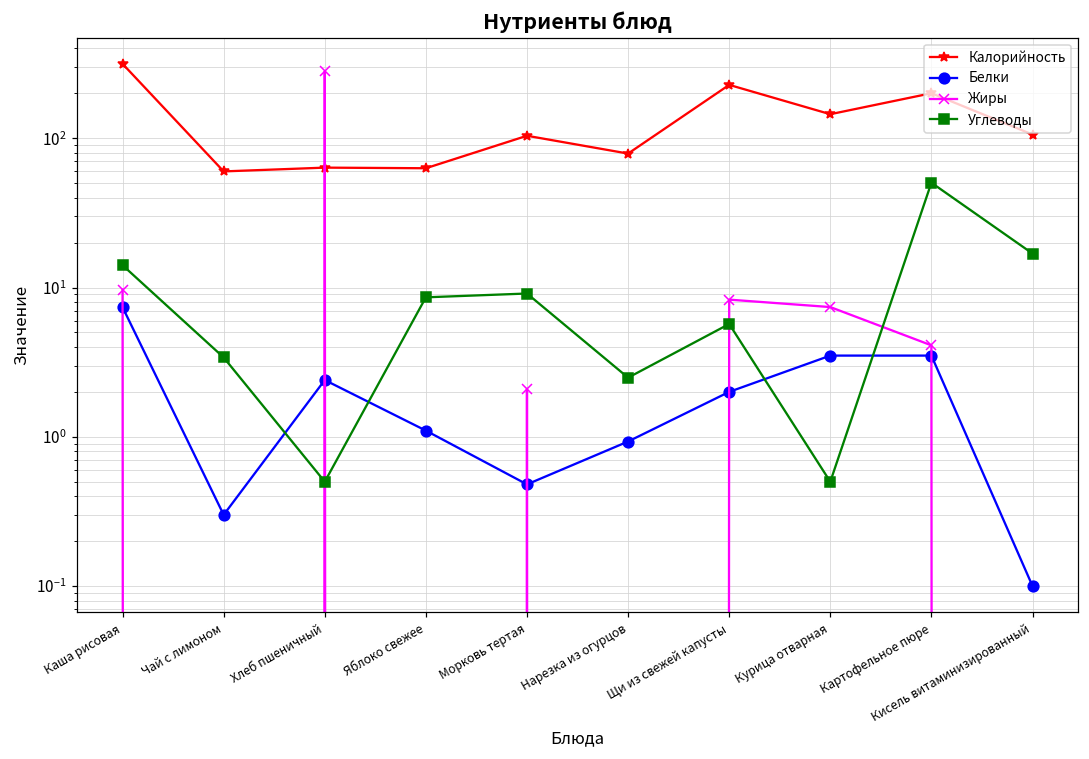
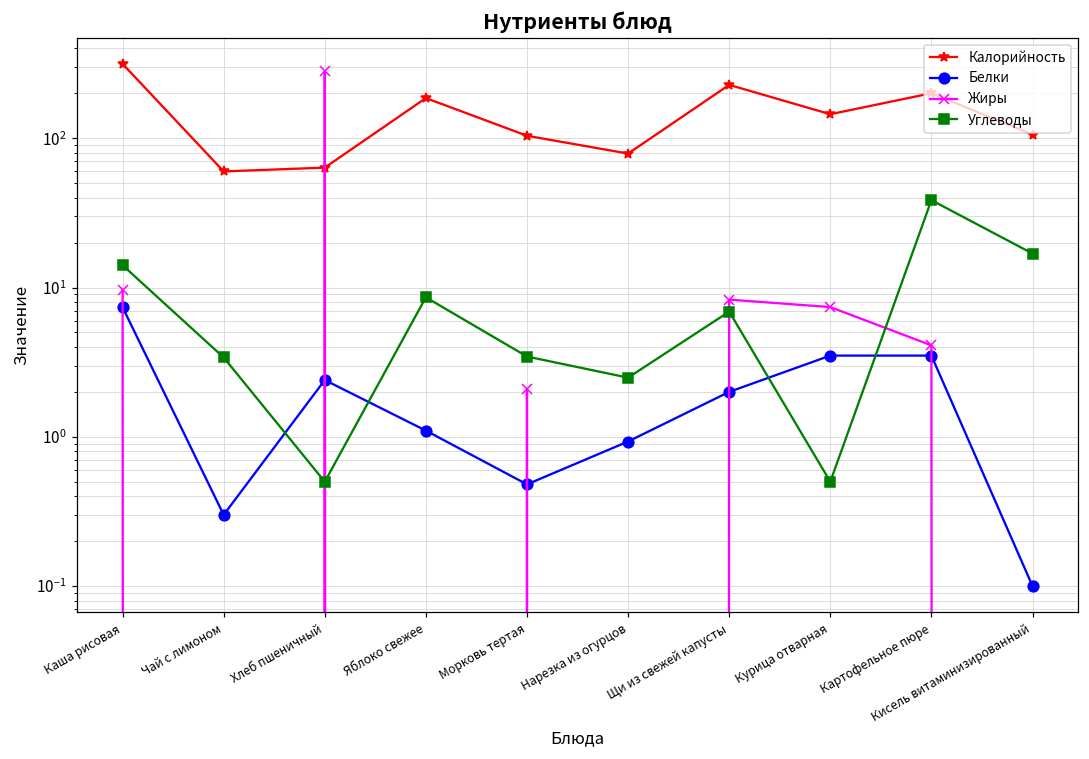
Калорийность, Яблоко свежее: 60 -> 190
Углеводы, Морковь тертая: 9 -> 3.5
Углеводы, Щи из свежей капусты: 5.7 -> 7
Углеводы, Картофельное пюре: 50 -> 39
